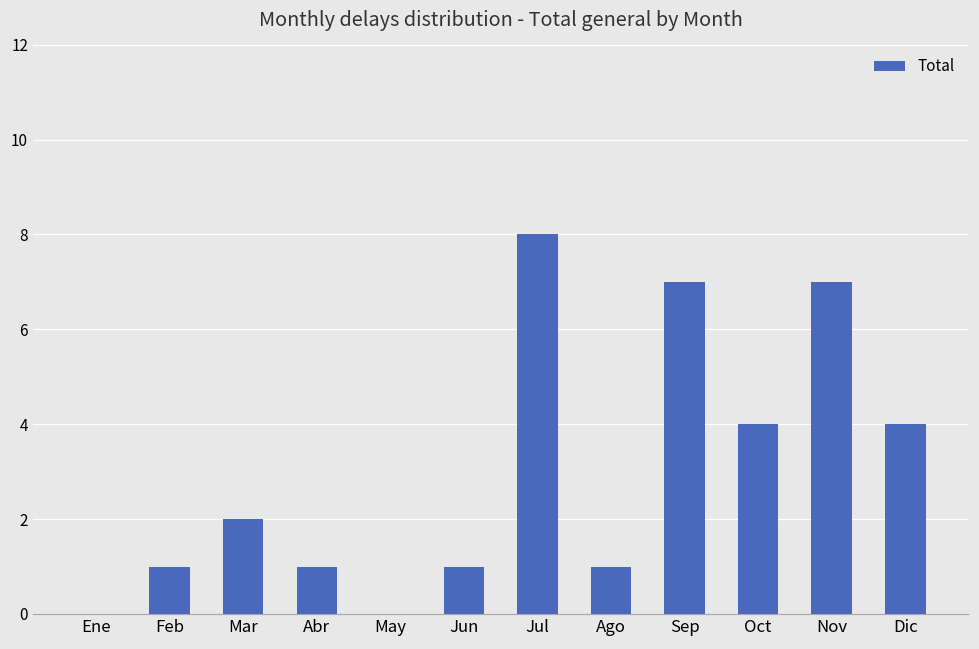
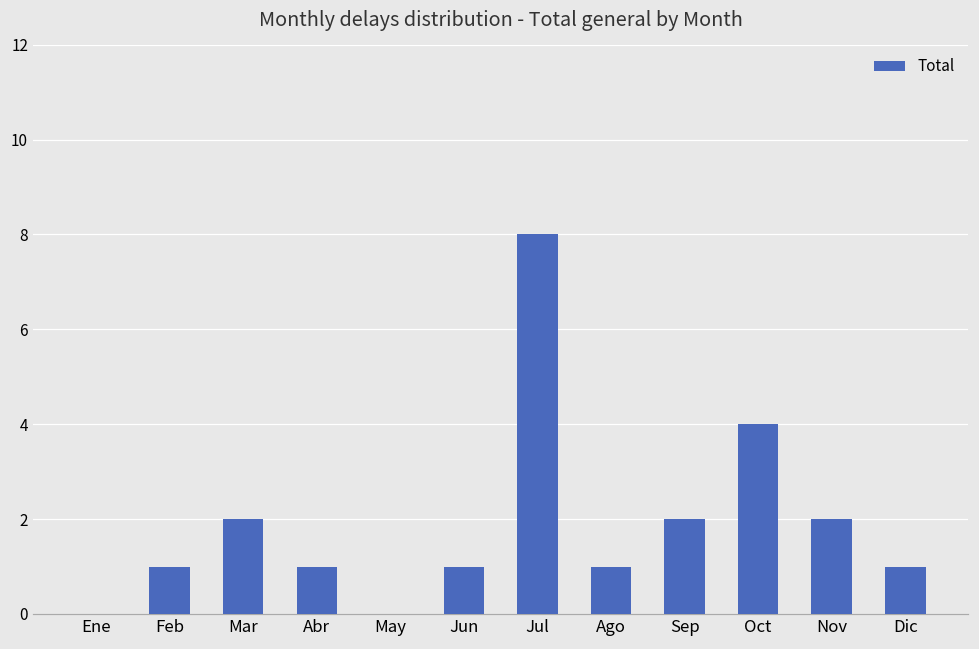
Sep: 7 -> 2
Nov: 7 -> 2
Dic: 4 -> 1
